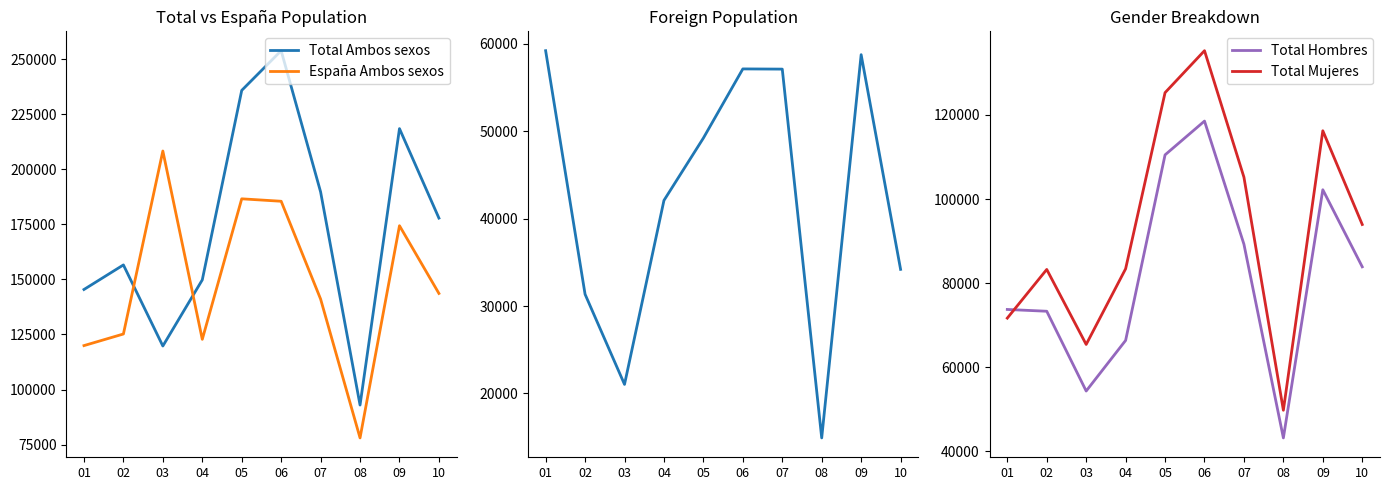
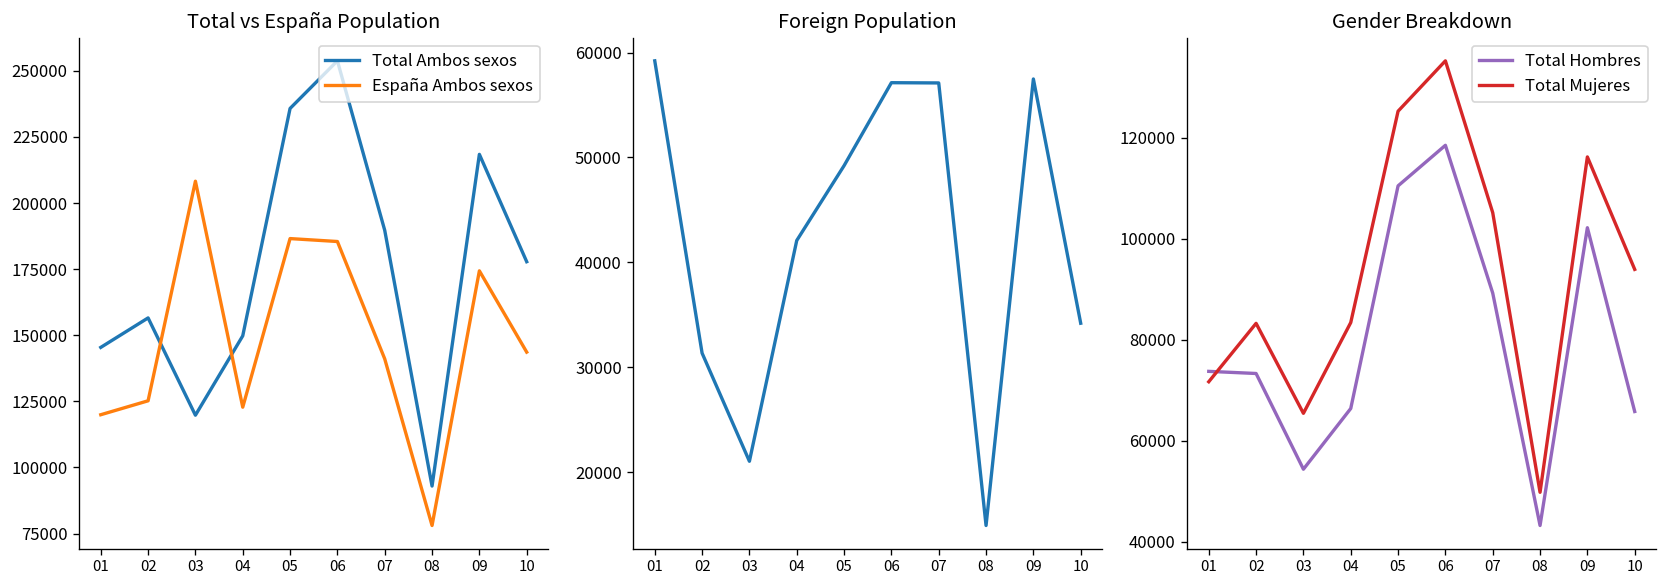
Foreign Population, 09: 59000 -> 57000
Gender Breakdown, Total Hombres, 10: 84000 -> 66000
